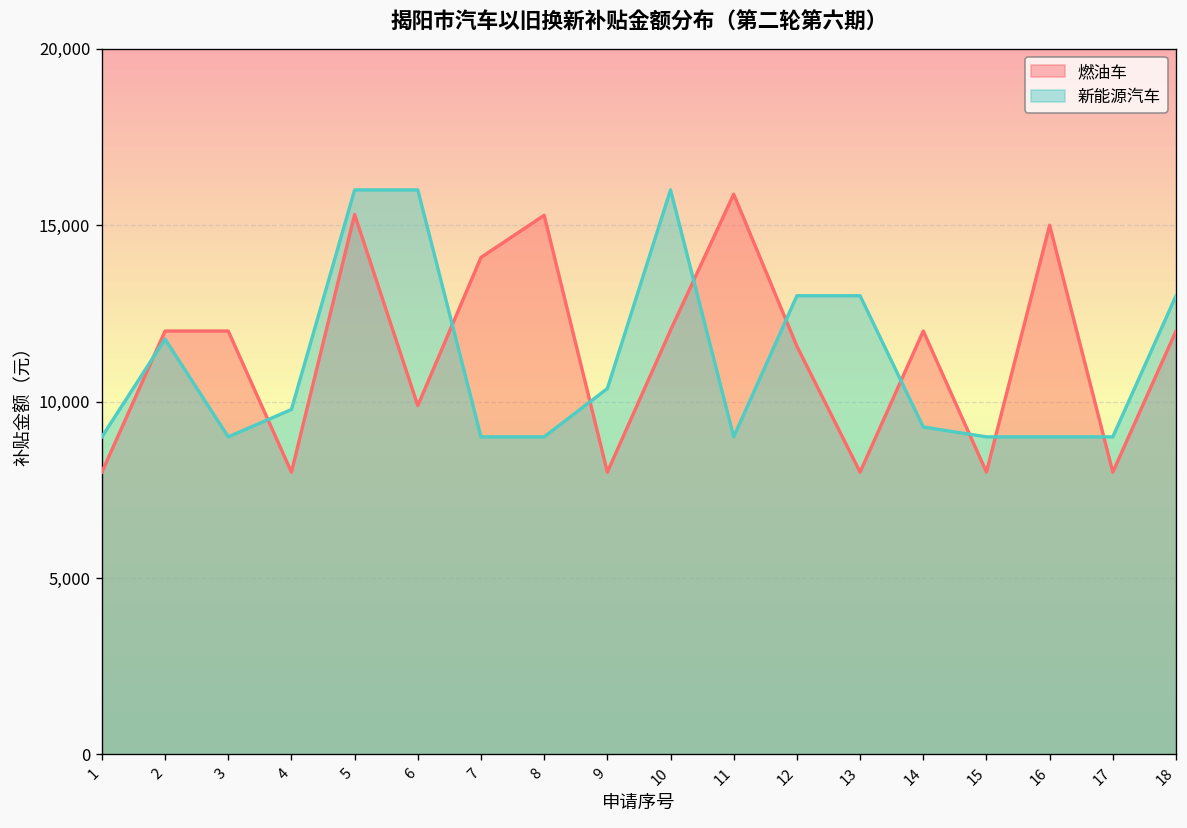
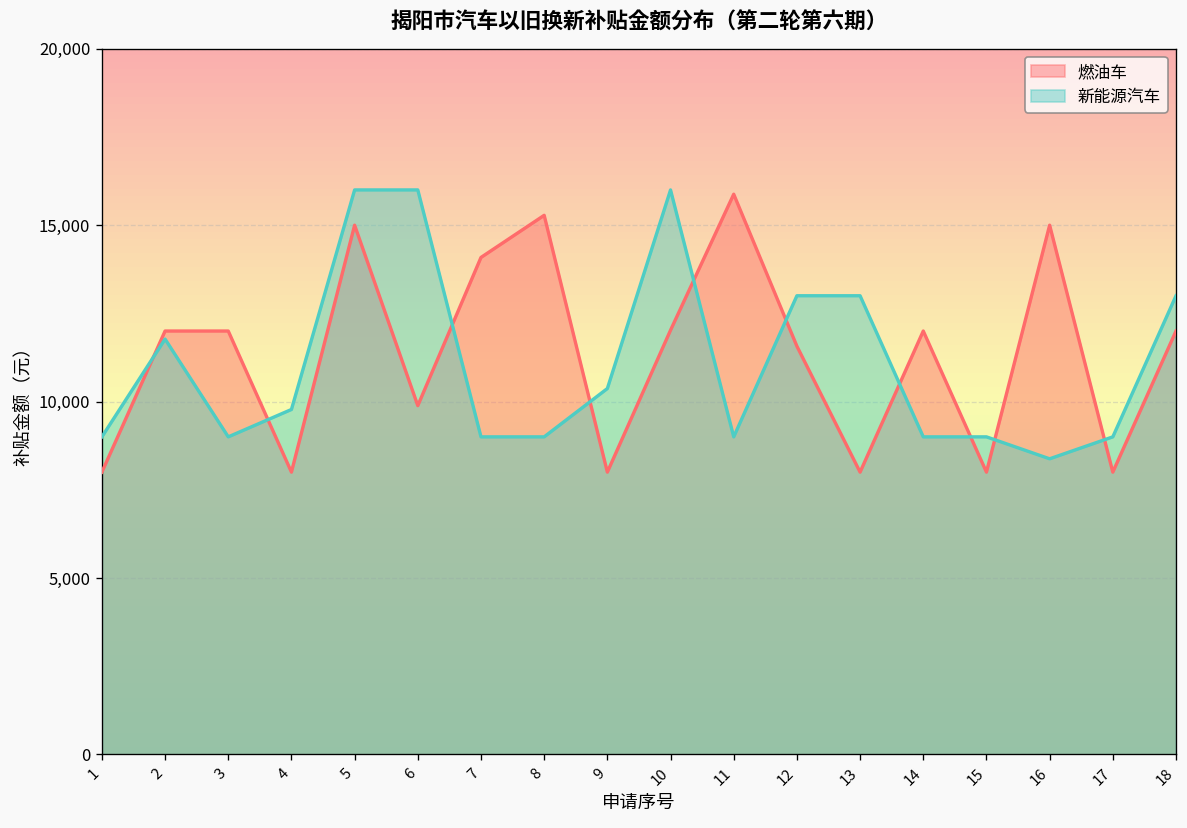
燃油车, 5: 15,300 -> 15,000
新能源汽车, 14: 9,300 -> 9,000
新能源汽车, 16: 9,000 -> 8,400
